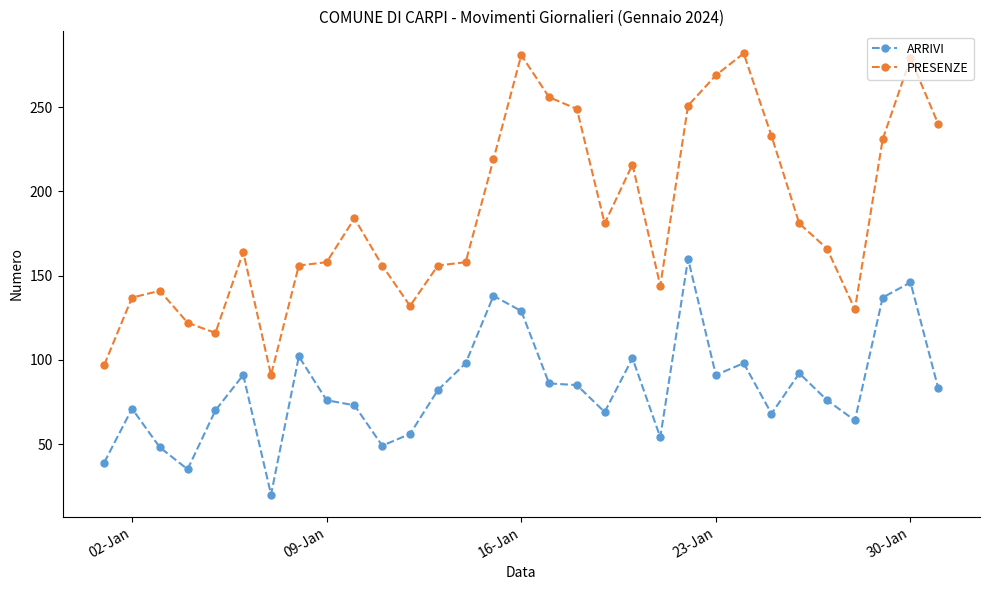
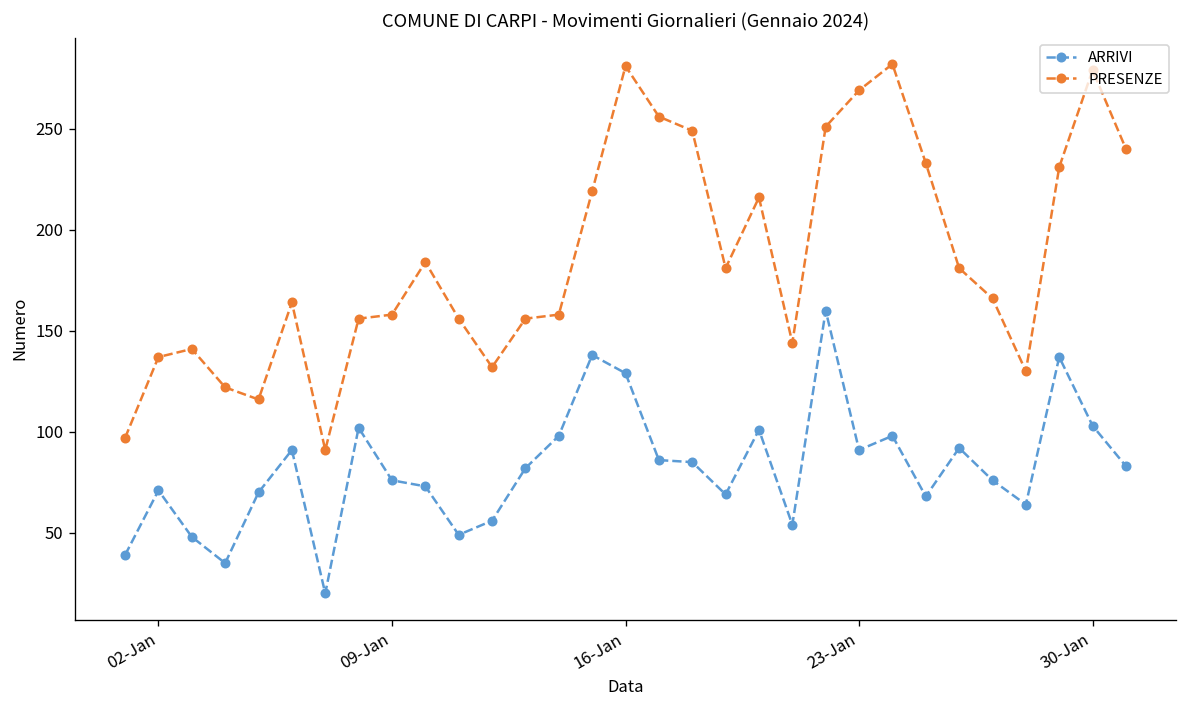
ARRIVI, 30-Jan: 146 -> 103
